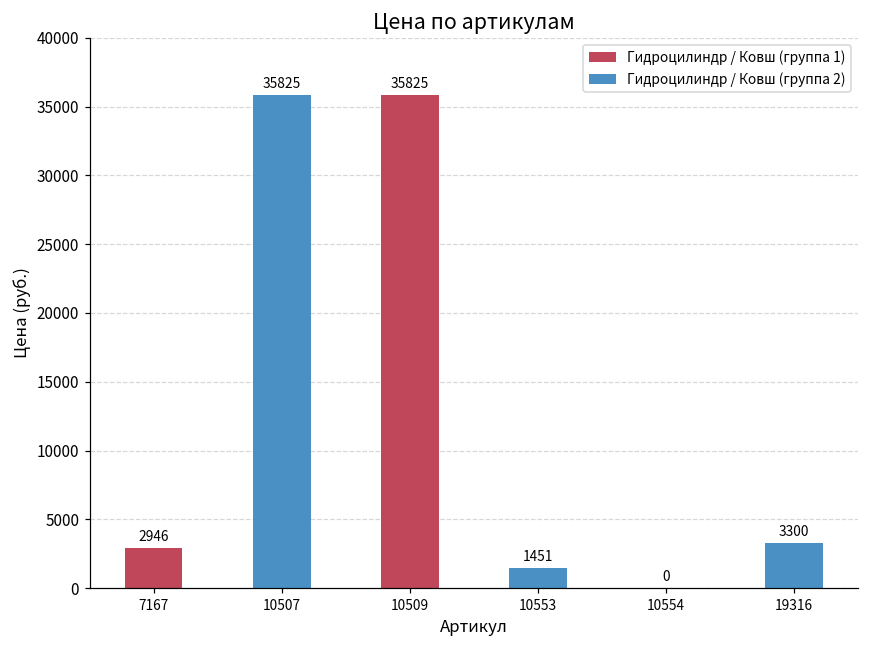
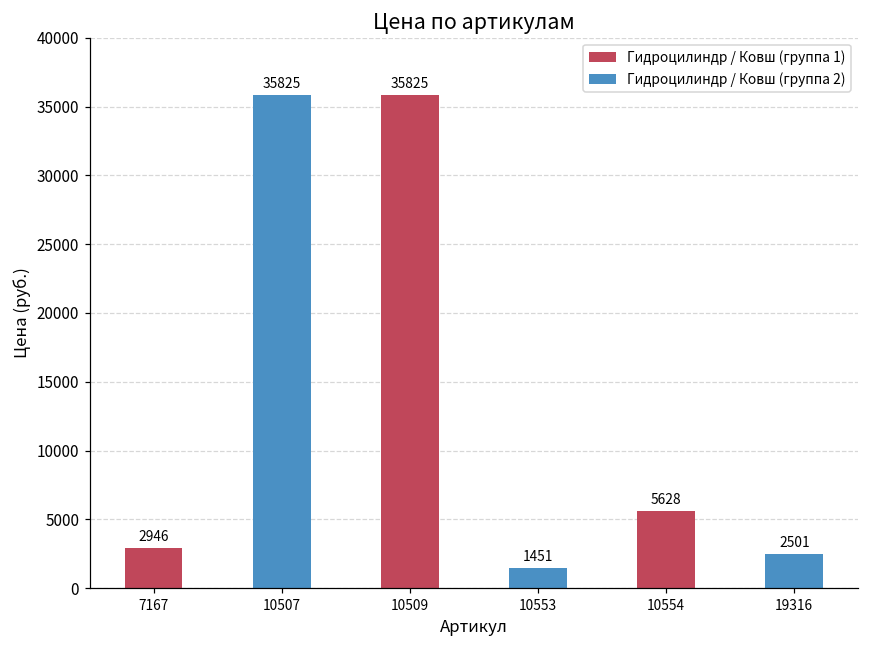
10554: 0 -> 5628
19316: 3300 -> 2501
